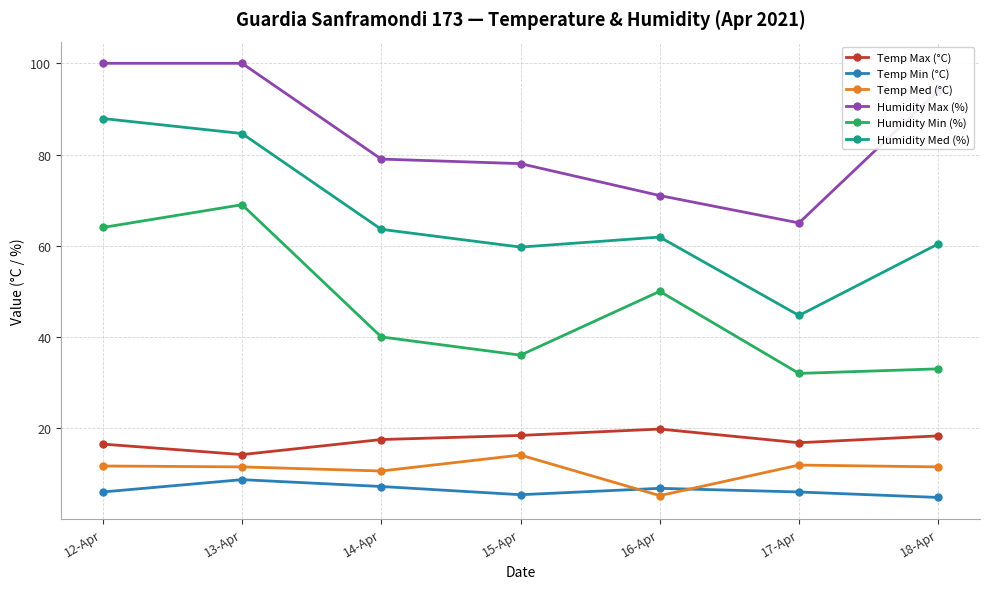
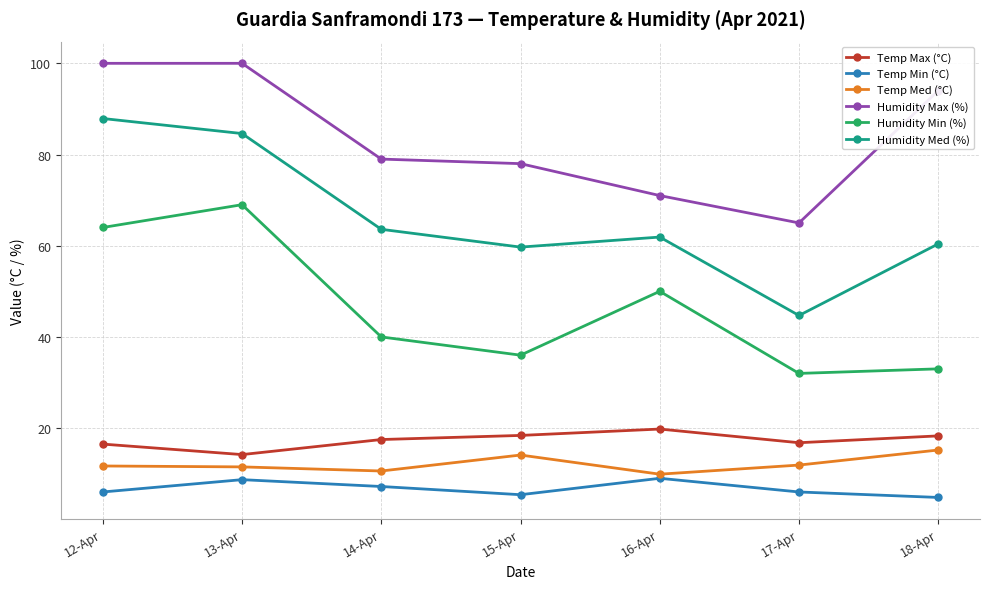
Temp Min (°C), 16-Apr: 7 -> 9
Temp Med (°C), 16-Apr: 5 -> 10
Temp Med (°C), 18-Apr: 12 -> 15
